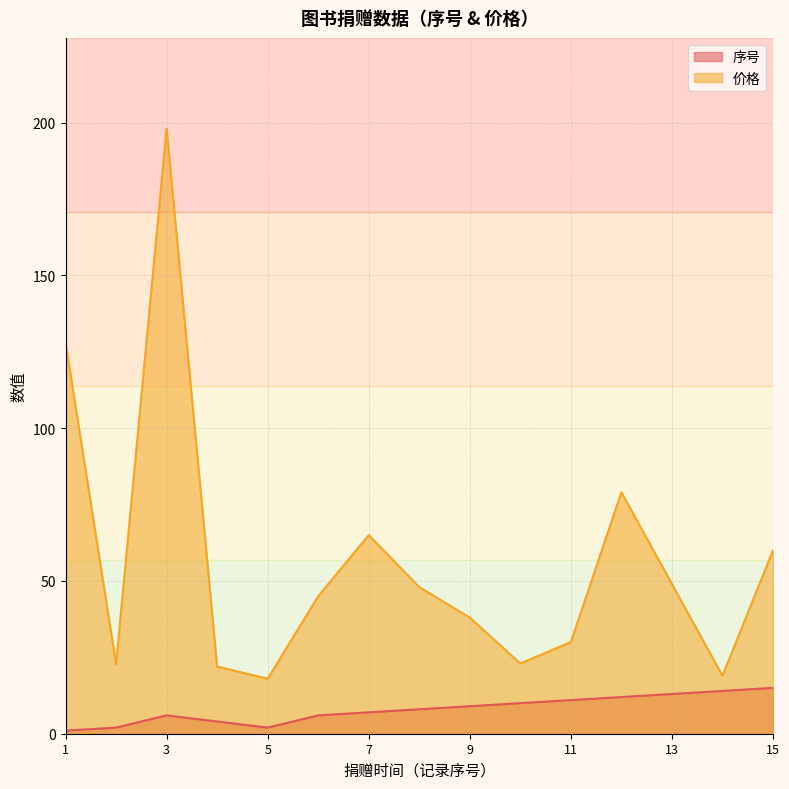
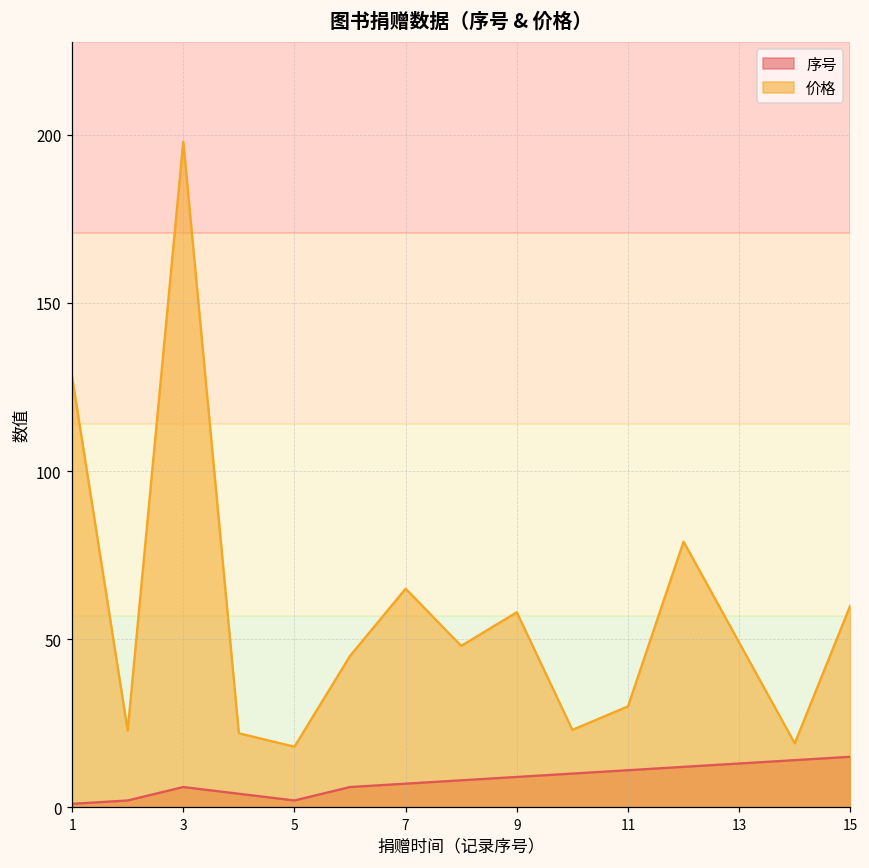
价格, 9: 38 -> 58
